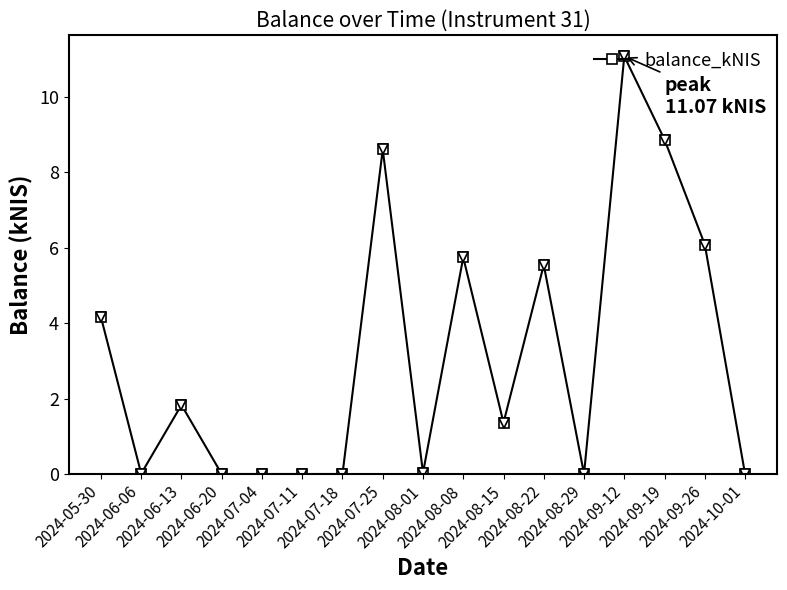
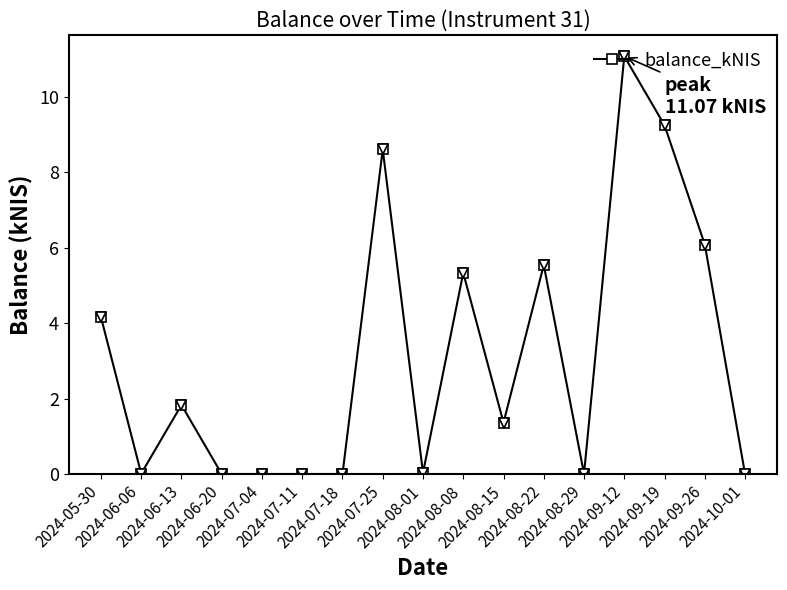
2024-08-08: 5.7 -> 5.3
2024-09-19: 8.9 -> 9.2
